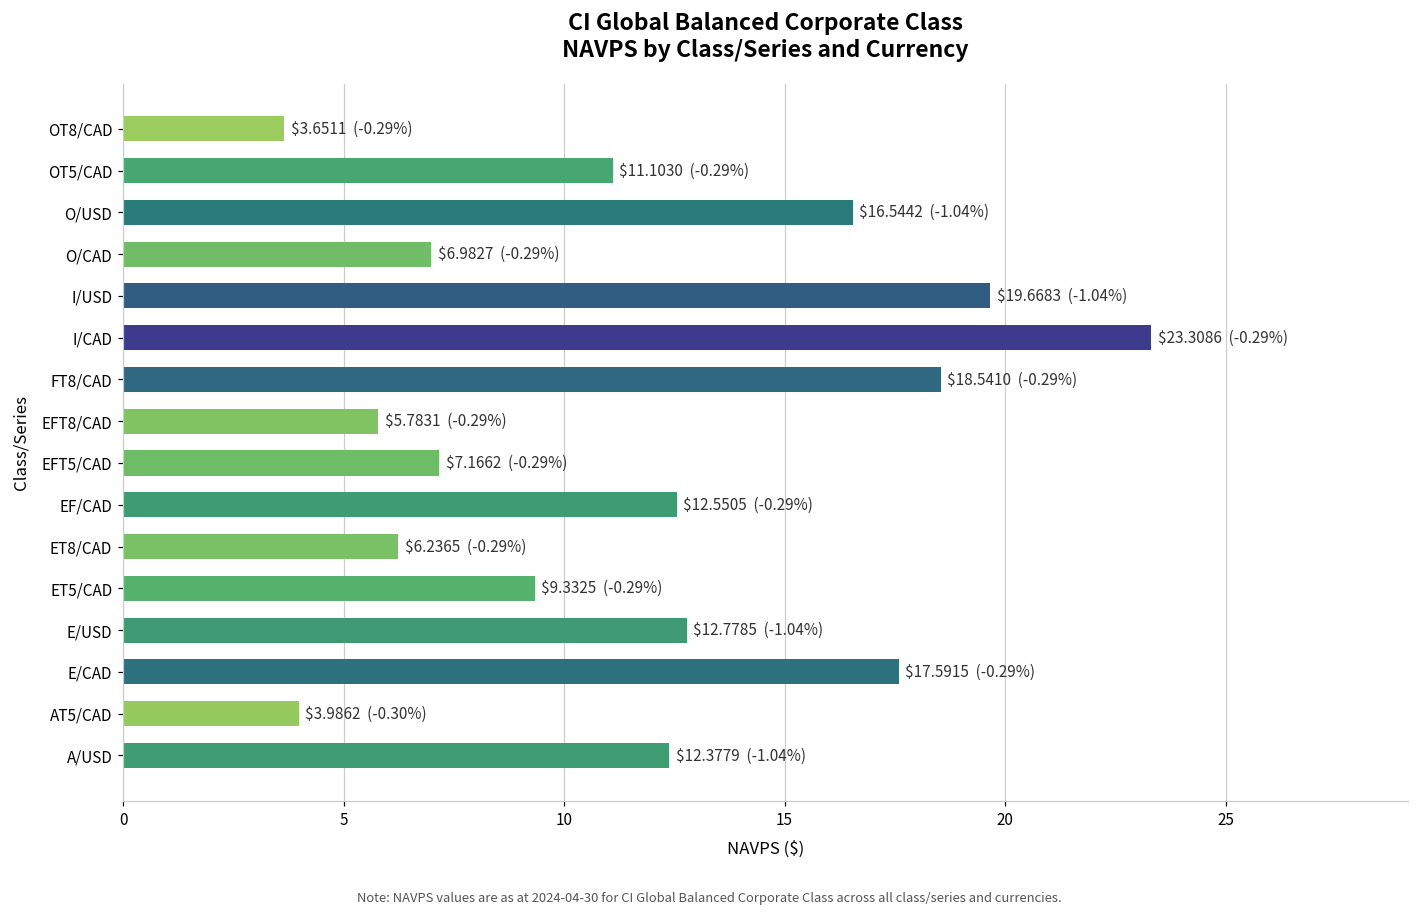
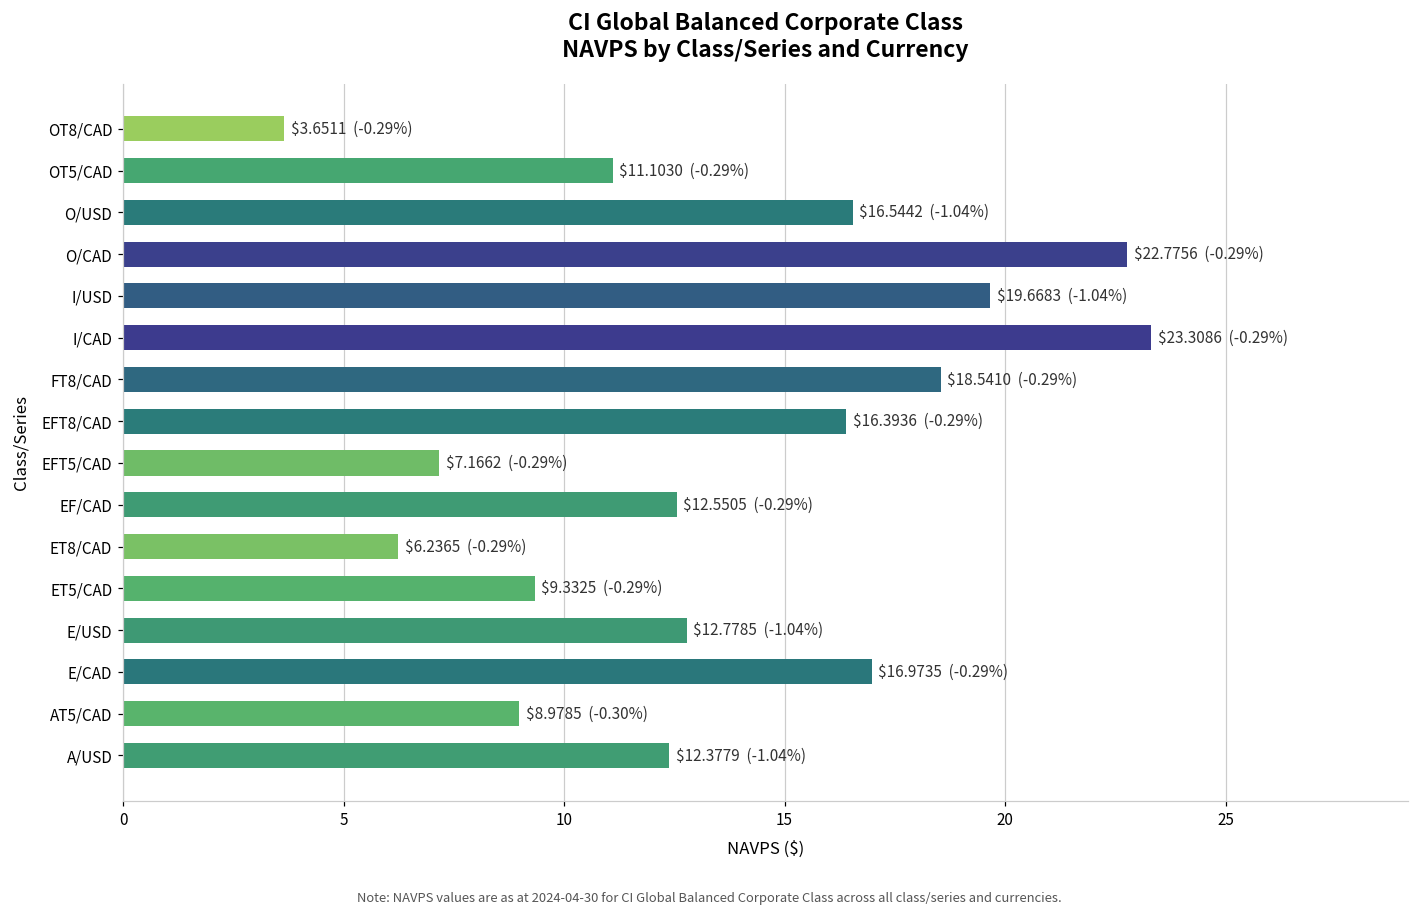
O/CAD: $6.9827 -> $22.7756
EFT8/CAD: $5.7831 -> $16.3936
E/CAD: $17.5915 -> $16.9735
AT5/CAD: $3.9862 -> $8.9785
